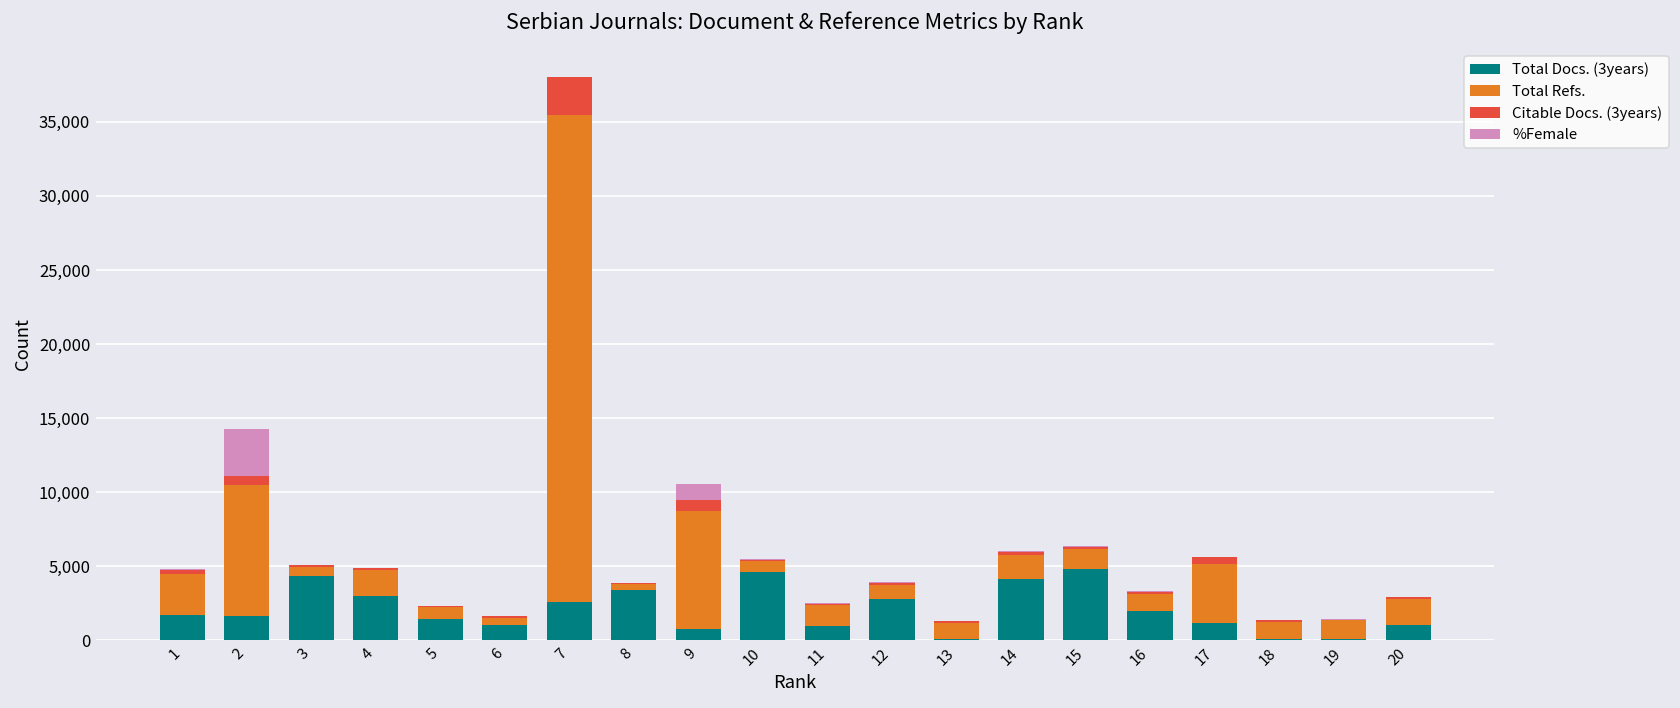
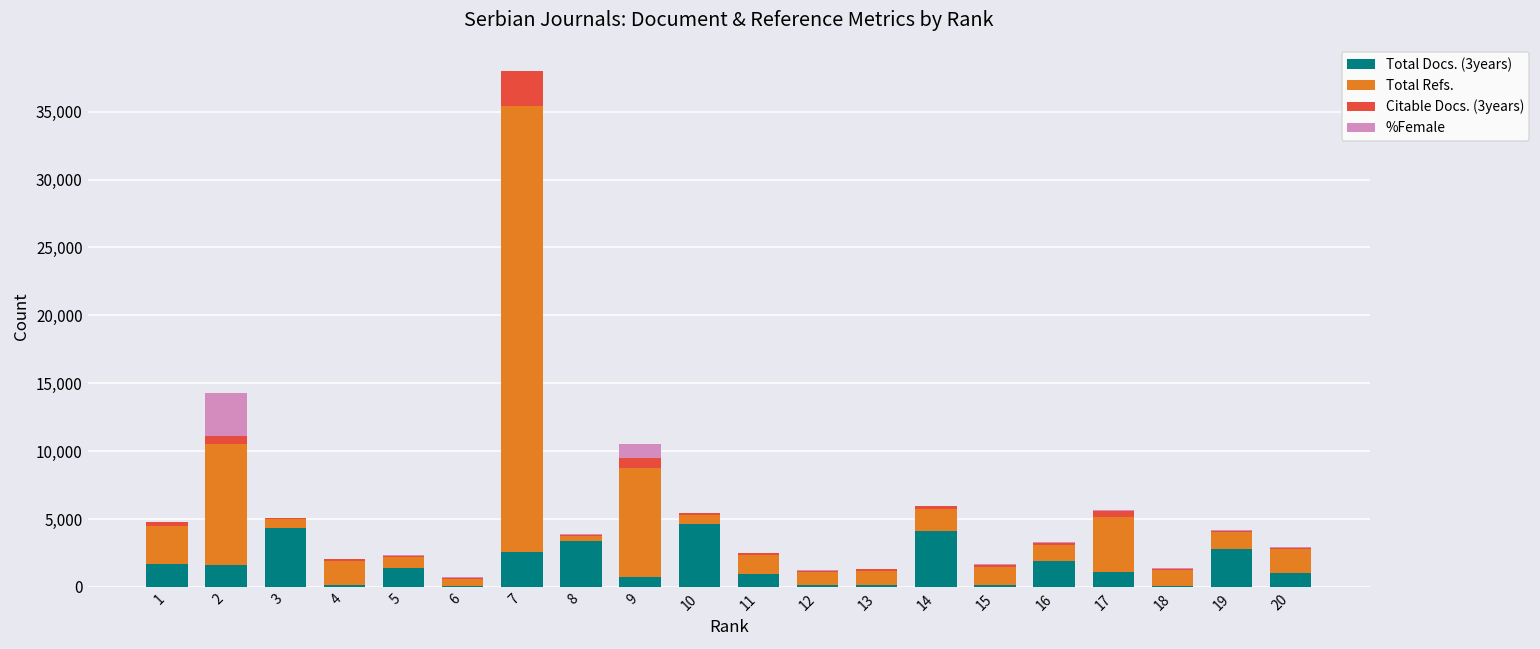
Total Docs. (3years), 4: 3,000 -> 200
Total Docs. (3years), 6: 1,000 -> 100
Total Docs. (3years), 12: 2,800 -> 100
Total Docs. (3years), 15: 4,800 -> 100
Total Docs. (3years), 19: 100 -> 2,800
